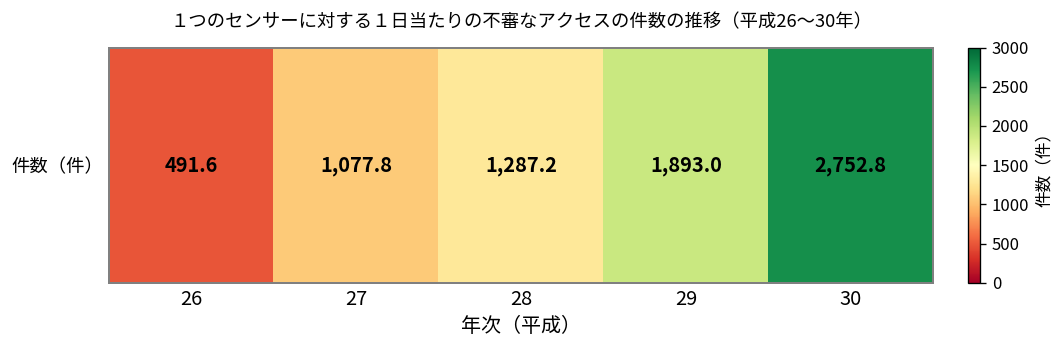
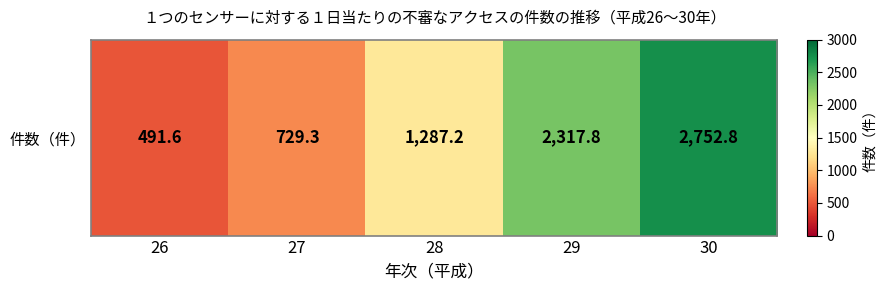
件数（件）, 27: 1,077.8 -> 729.3
件数（件）, 29: 1,893.0 -> 2,317.8
